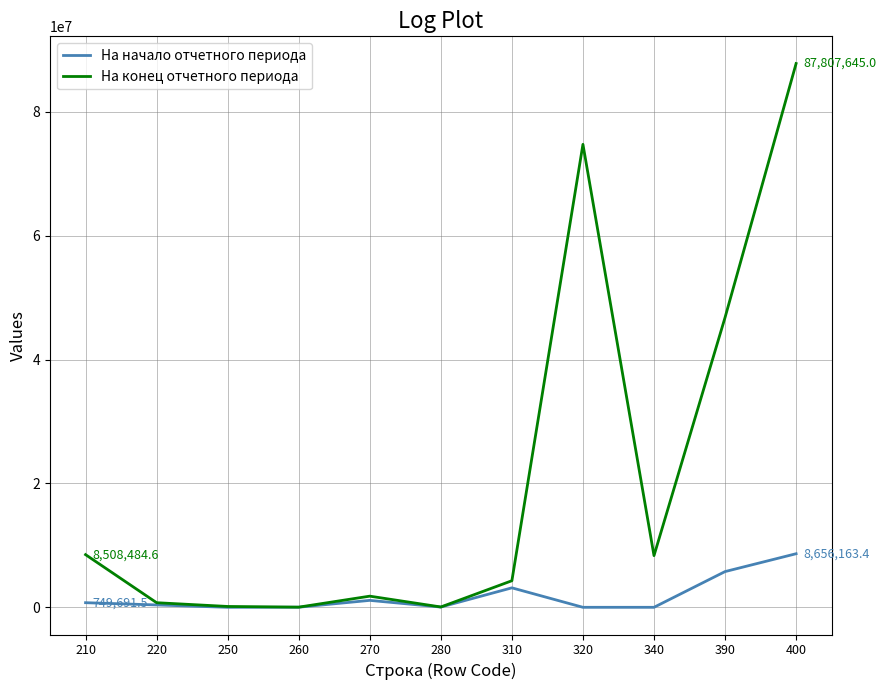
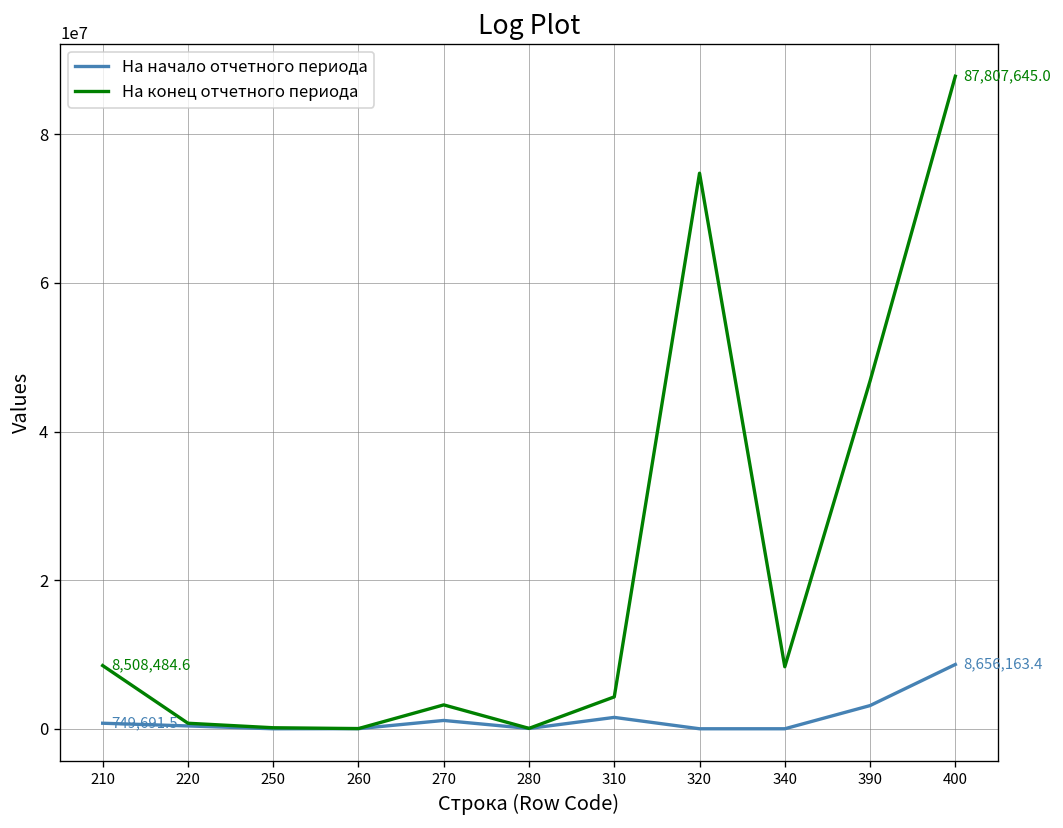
На конец отчетного периода, 270: 2000000 -> 3000000
На начало отчетного периода, 310: 3000000 -> 2000000
На начало отчетного периода, 390: 6000000 -> 3000000
